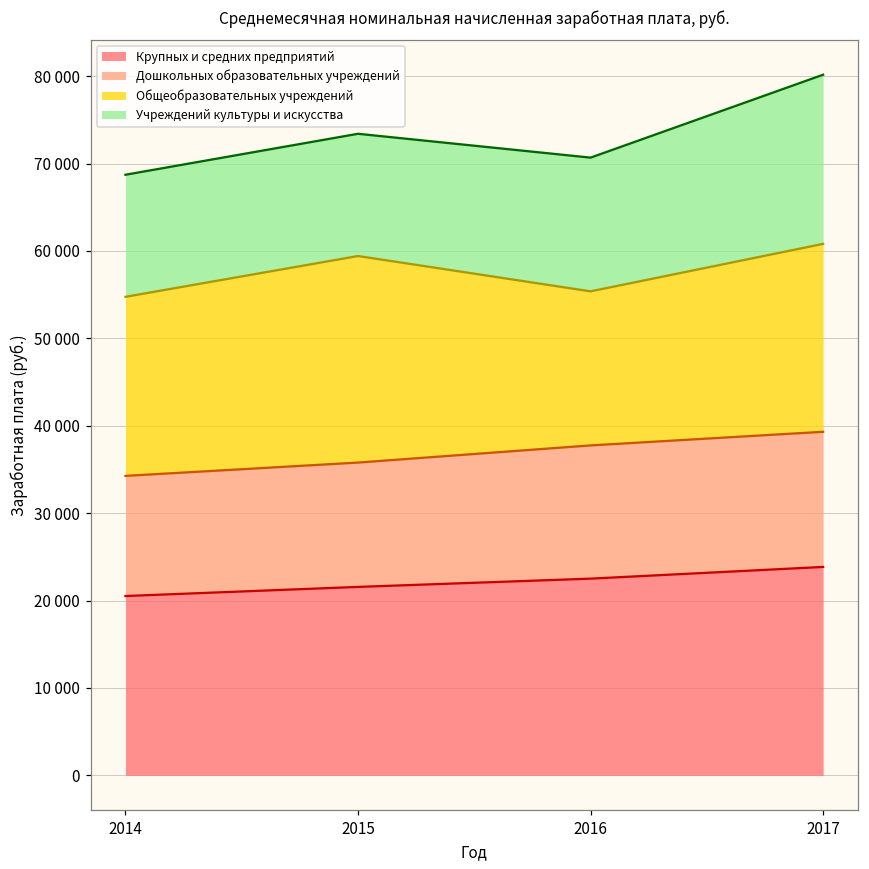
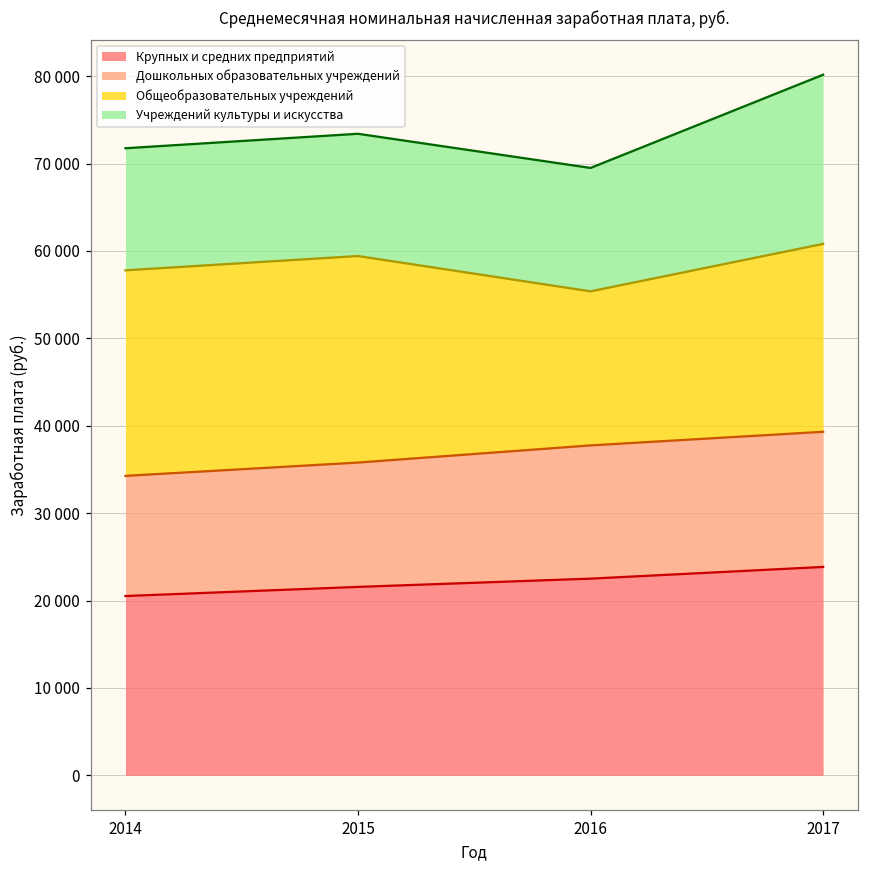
Общеобразовательных учреждений, 2014: 20000 -> 24000
Учреждений культуры и искусства, 2016: 15000 -> 14000
